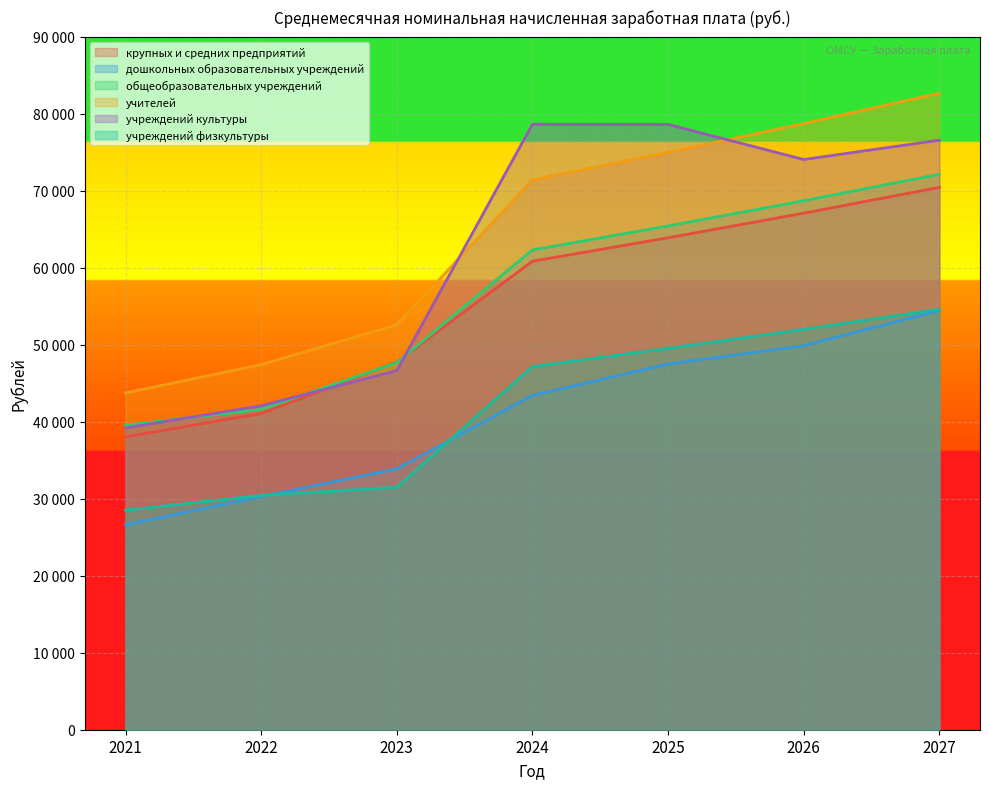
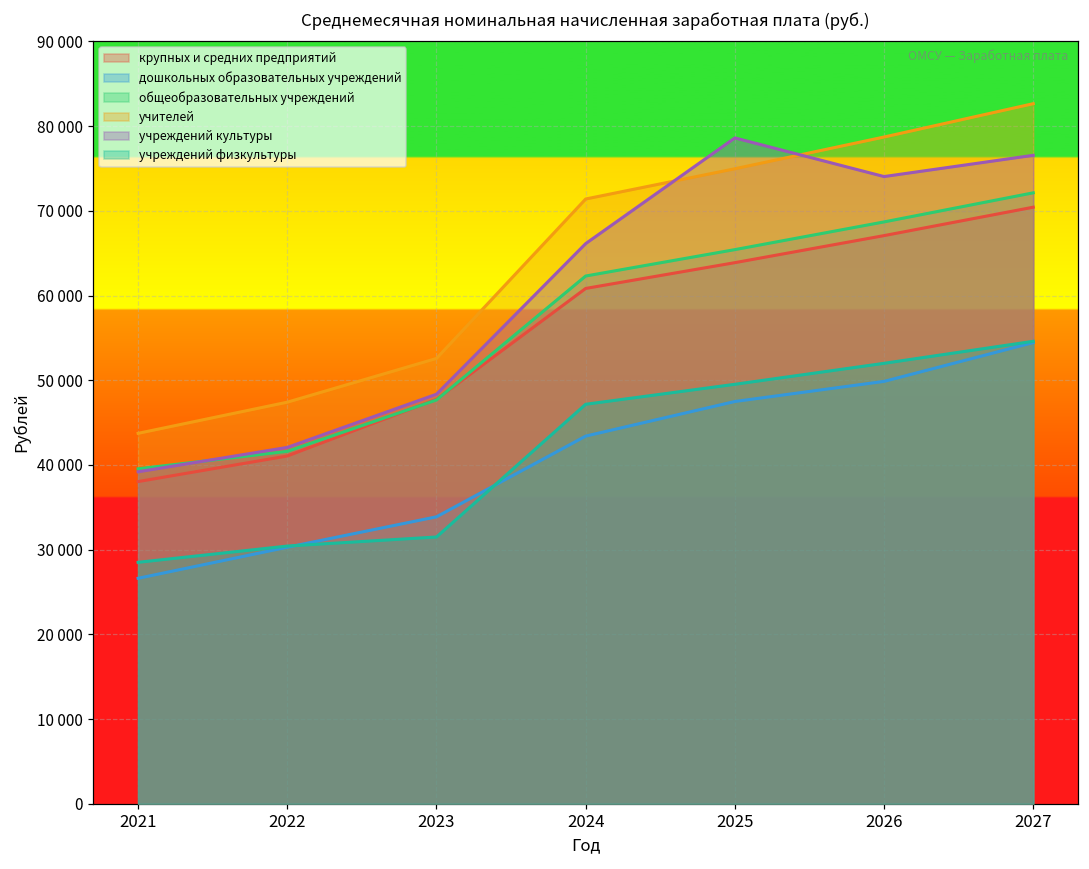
учреждений культуры, 2023: 47000 -> 48000
учреждений культуры, 2024: 79000 -> 66000
